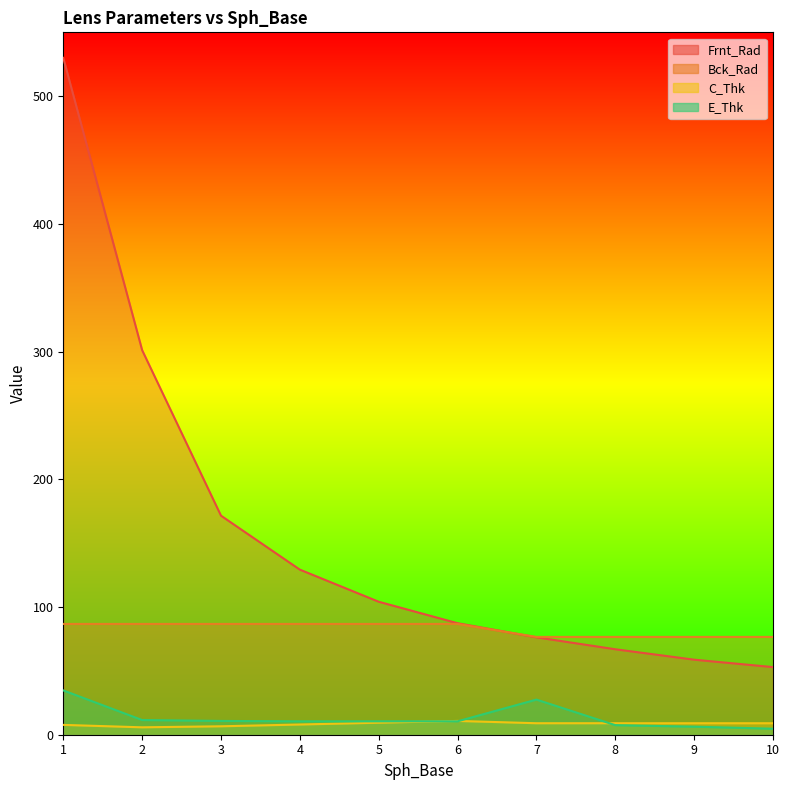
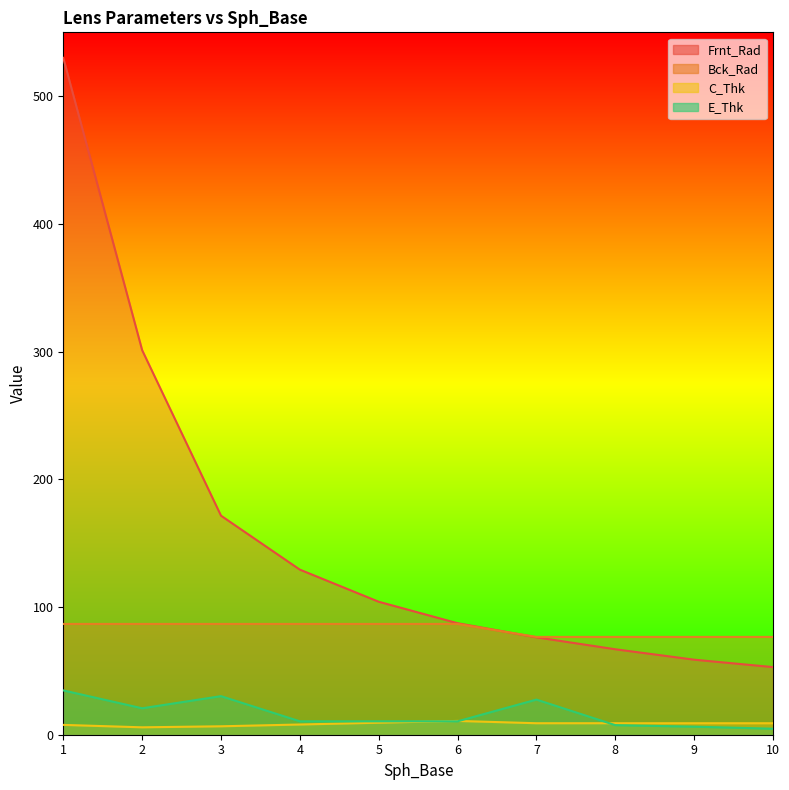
E_Thk, 2: 12 -> 21
E_Thk, 3: 11 -> 30
